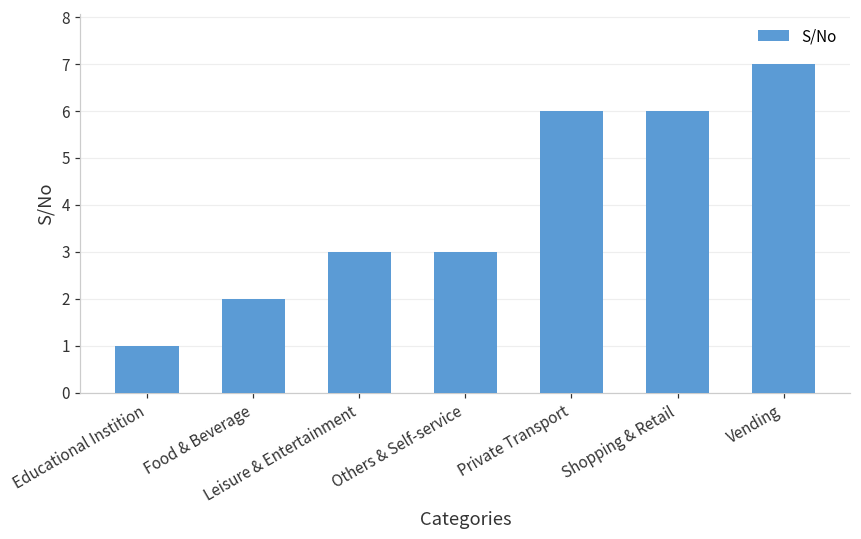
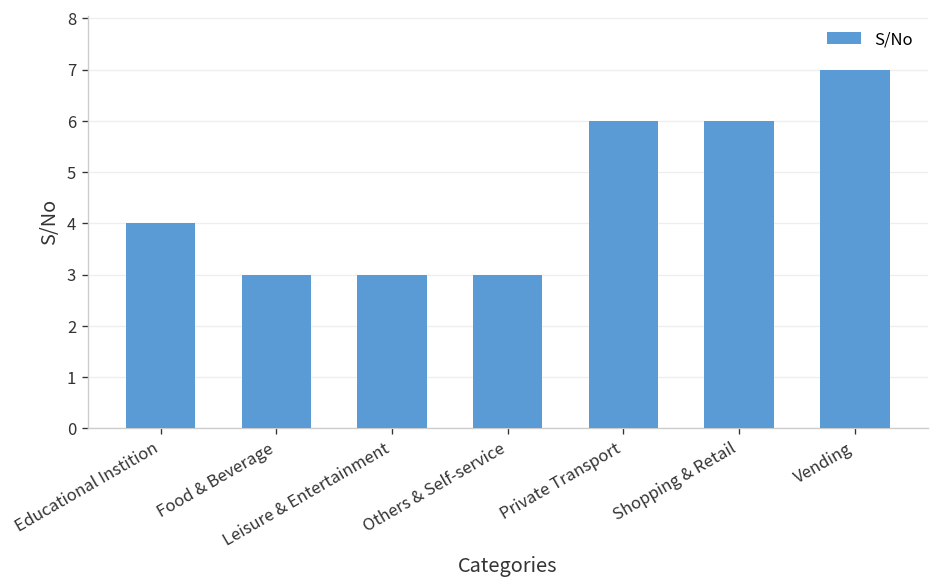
Educational Instition: 1 -> 4
Food & Beverage: 2 -> 3
